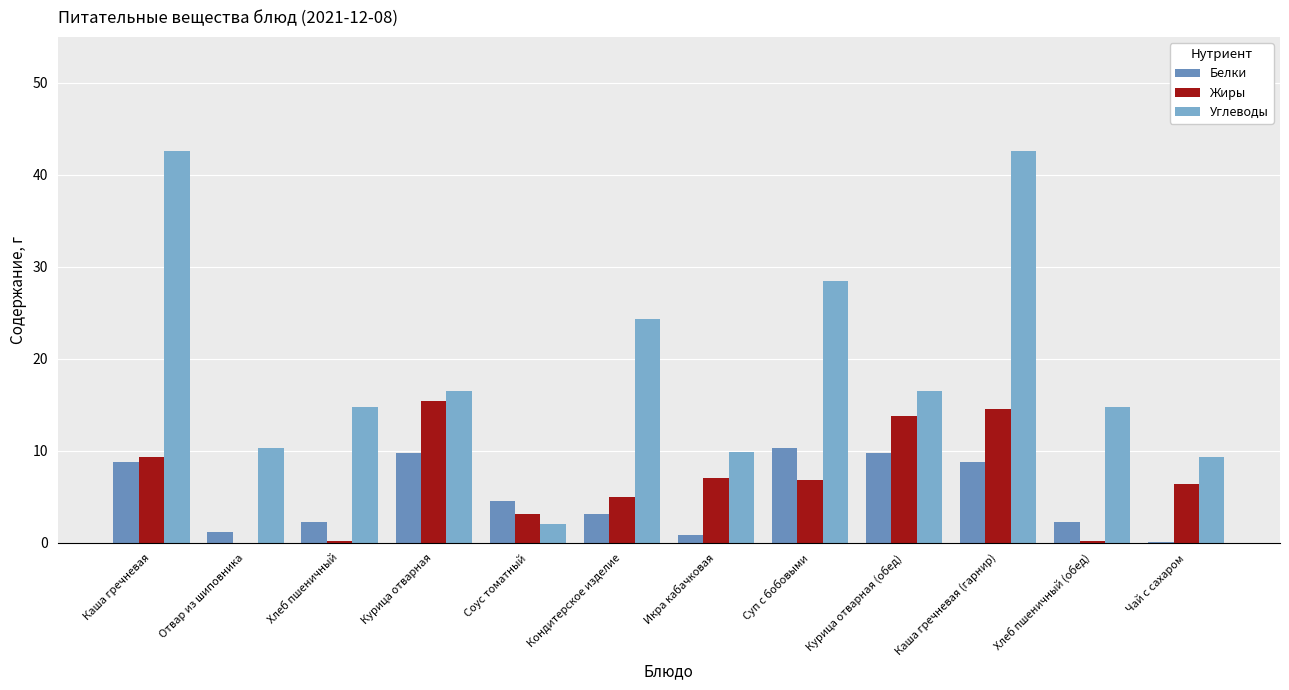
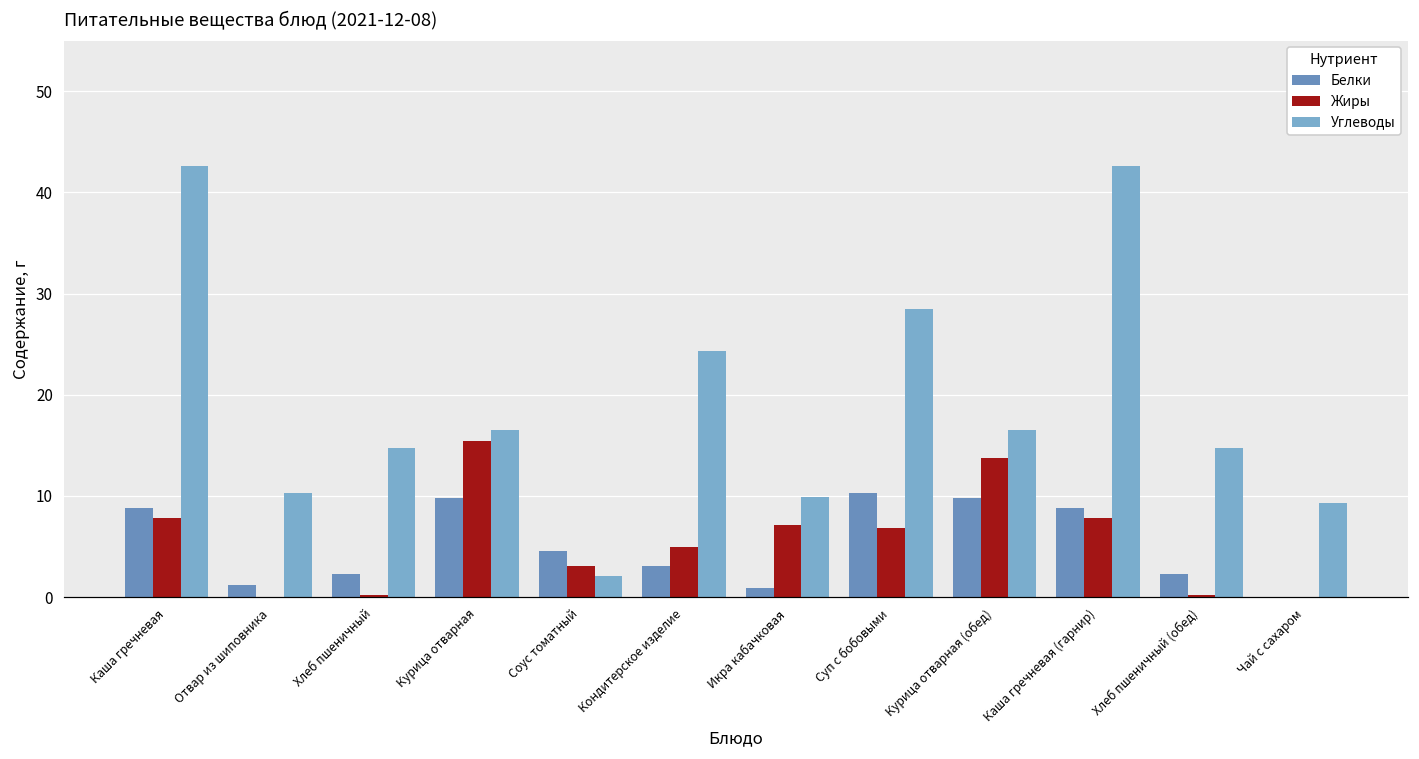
Жиры, Каша гречневая: 9 -> 8
Жиры, Каша гречневая (гарнир): 15 -> 8
Жиры, Чай с сахаром: 6 -> 0
